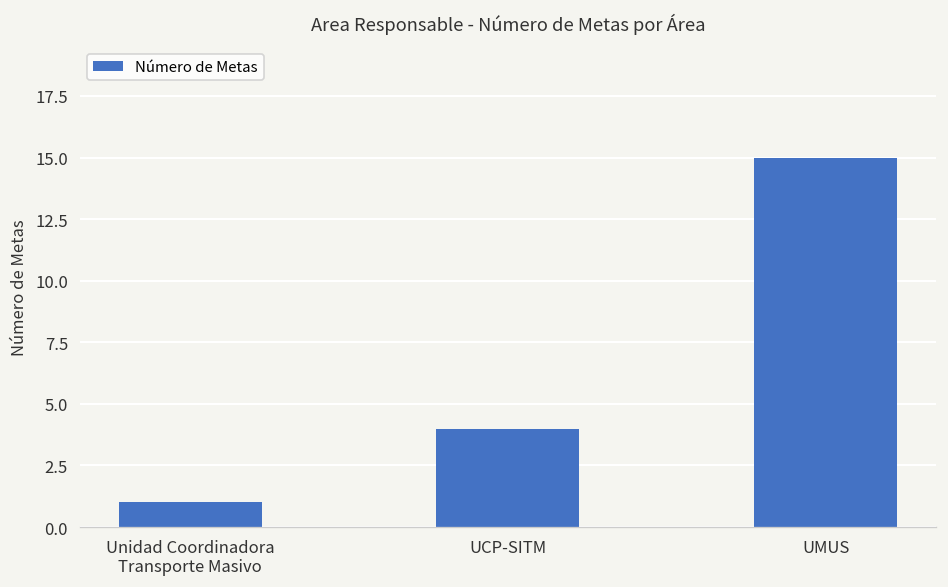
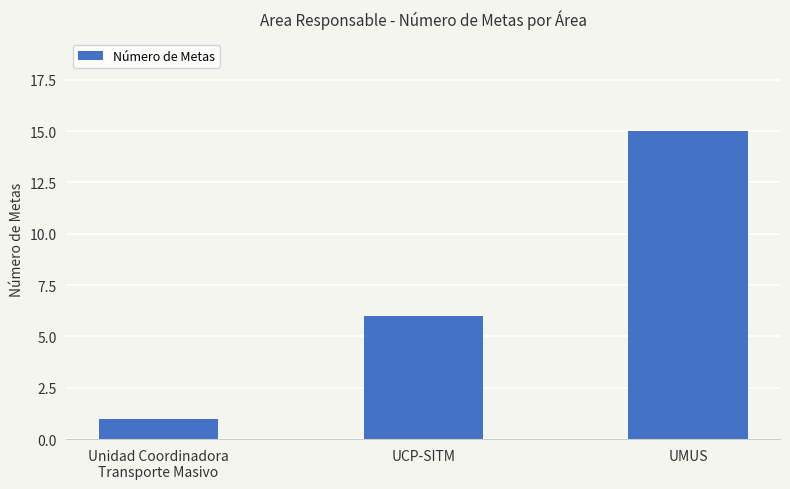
UCP-SITM: 4 -> 6
